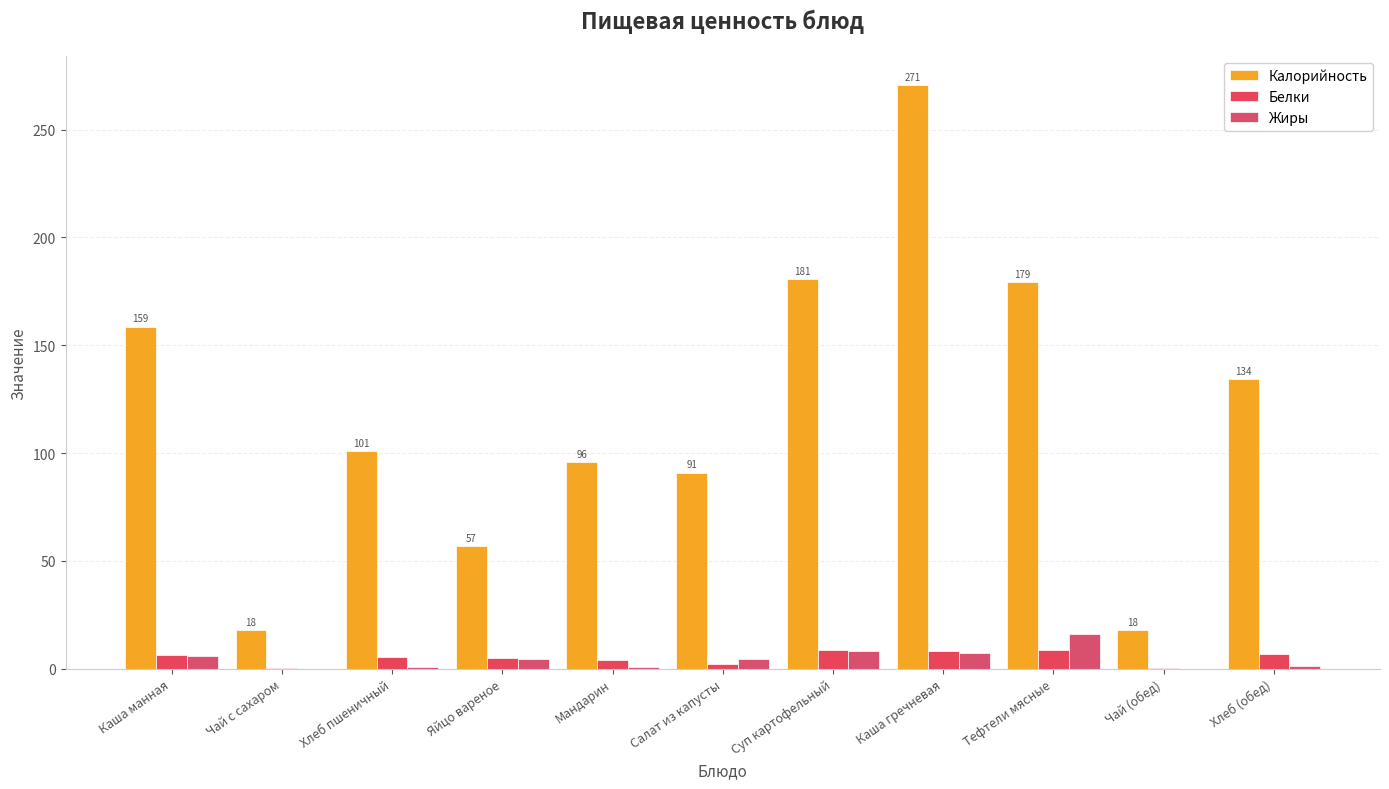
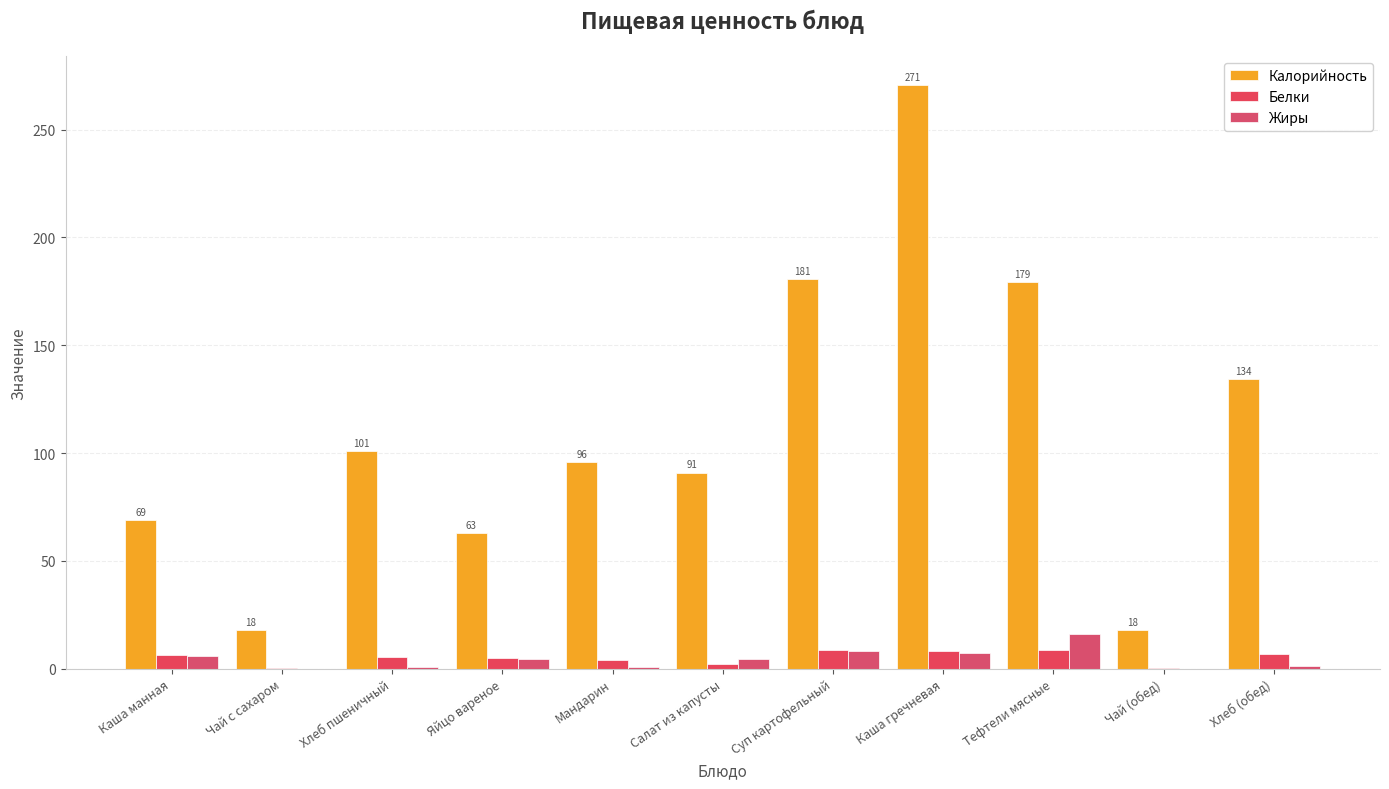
Калорийность, Каша манная: 159 -> 69
Калорийность, Яйцо вареное: 57 -> 63
